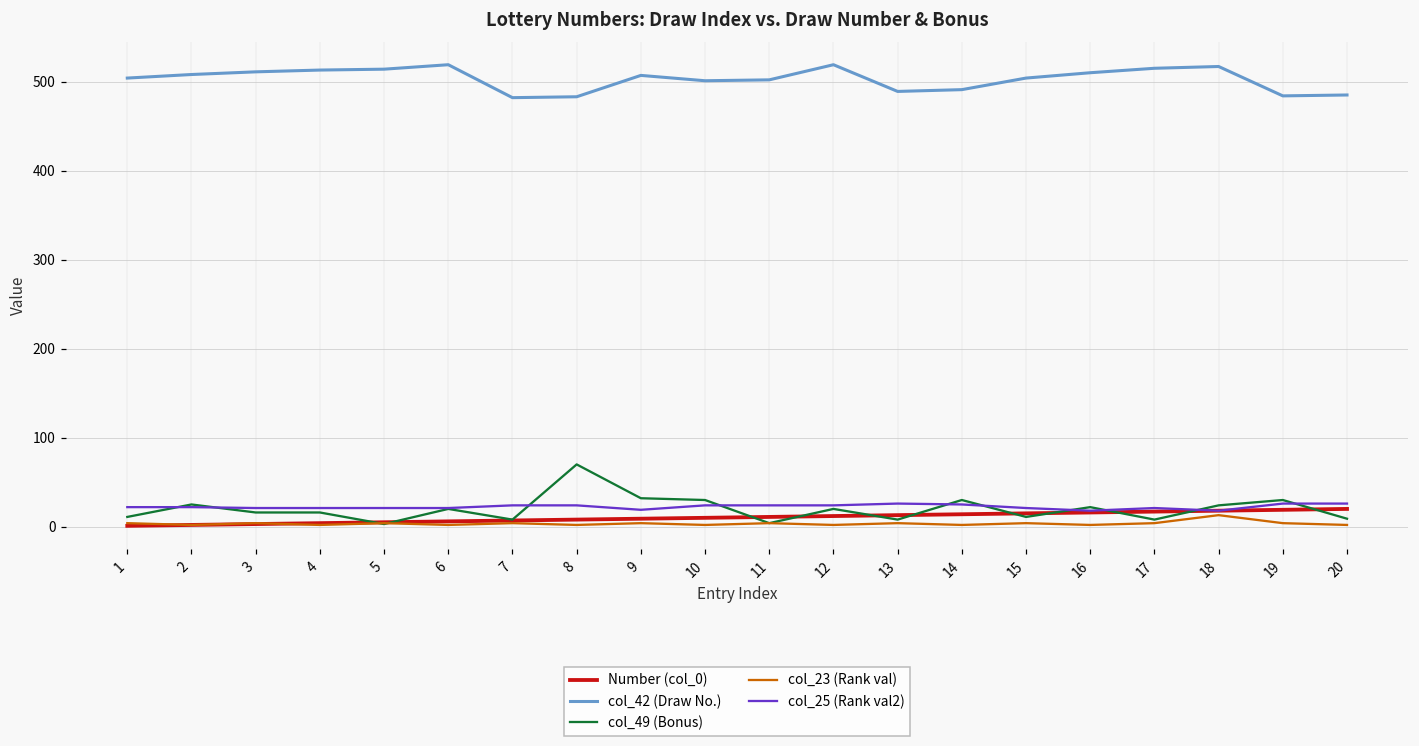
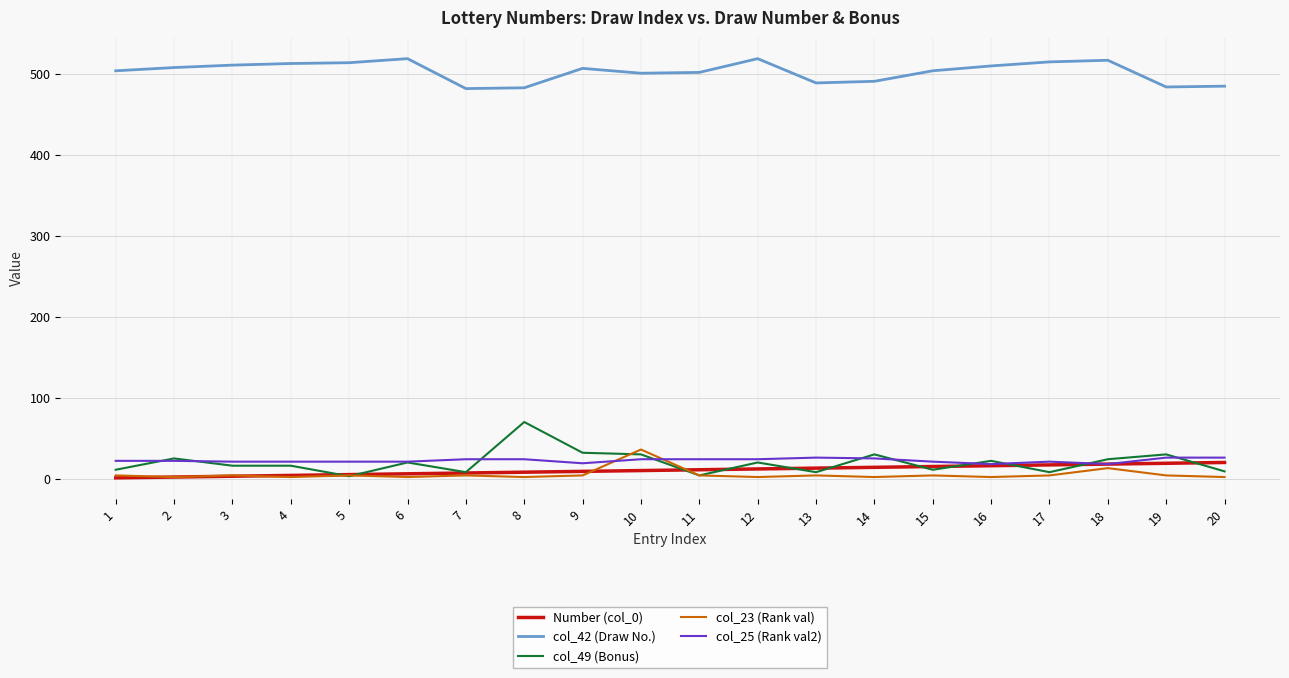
col_23 (Rank val), 10: 0 -> 40
